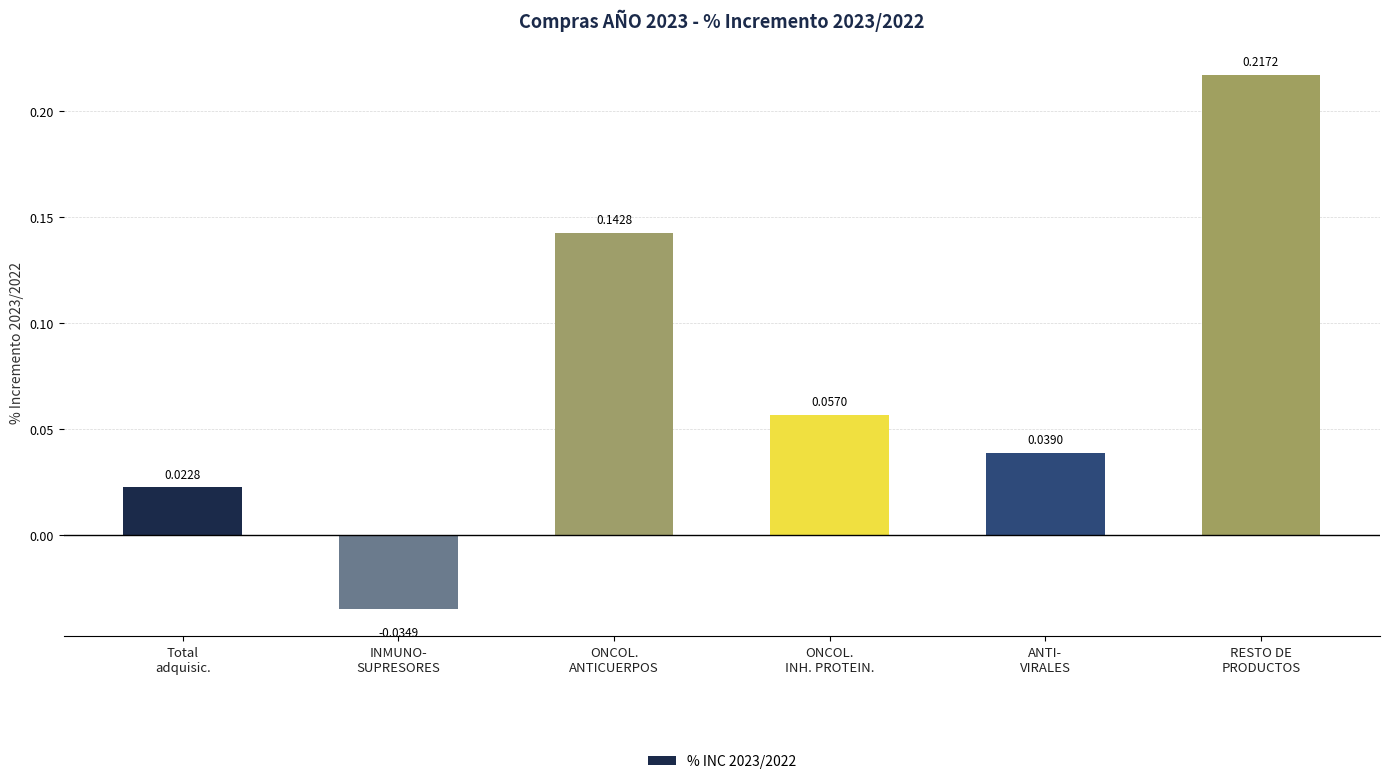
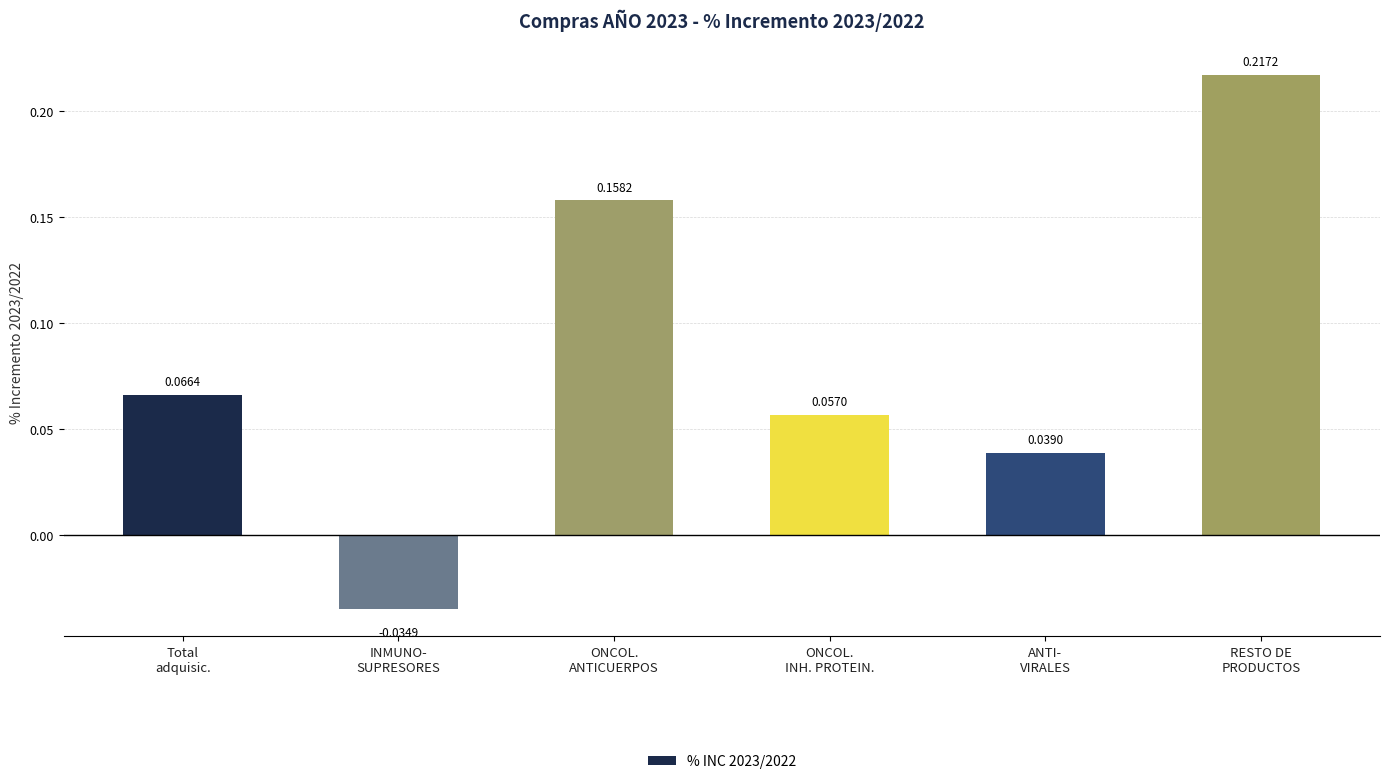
Total adquisic.: 0.0228 -> 0.0664
ONCOL. ANTICUERPOS: 0.1428 -> 0.1582
